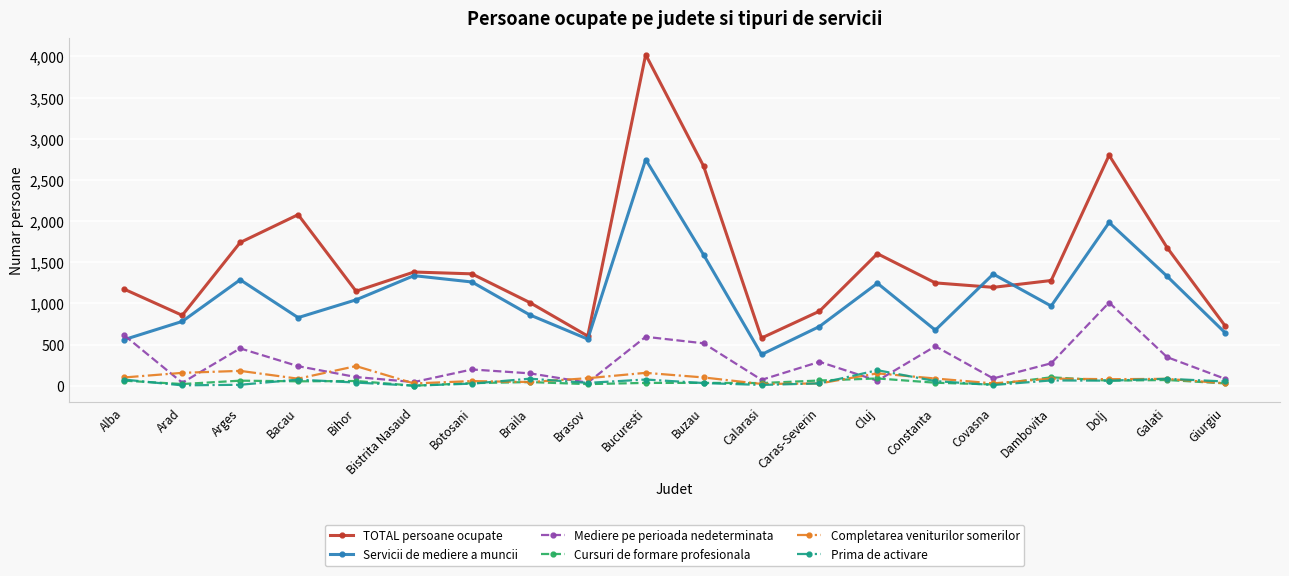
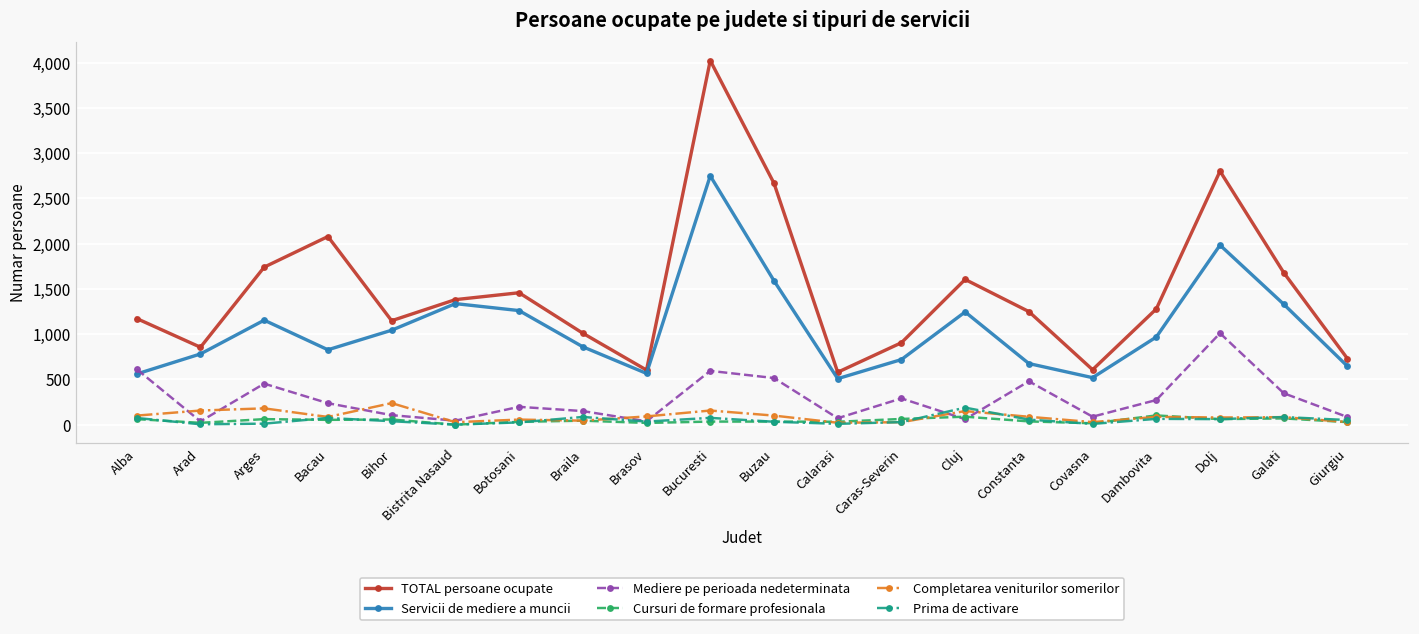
Servicii de mediere a muncii, Arges: 1,300 -> 1,200
TOTAL persoane ocupate, Botosani: 1,400 -> 1,500
Servicii de mediere a muncii, Calarasi: 400 -> 500
TOTAL persoane ocupate, Covasna: 1,200 -> 600
Servicii de mediere a muncii, Covasna: 1,400 -> 500
